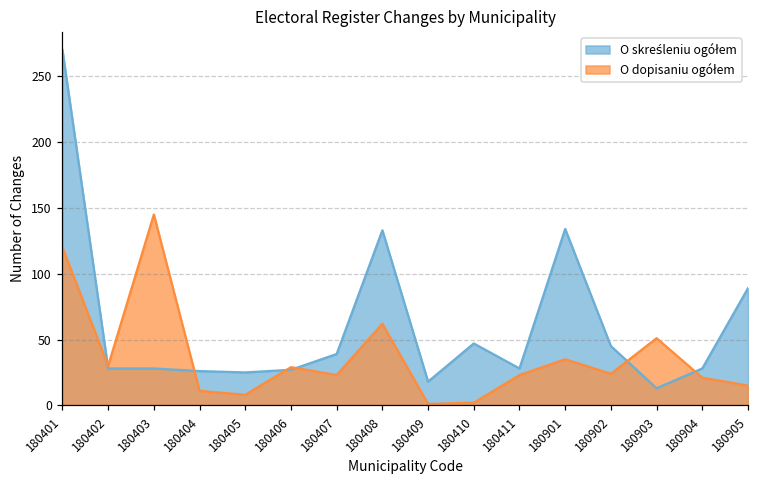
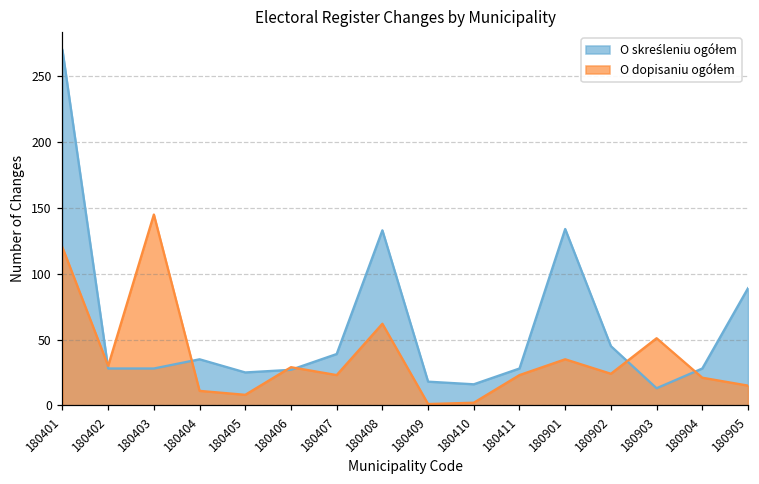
O skreśleniu ogółem, 180404: 26 -> 35
O skreśleniu ogółem, 180410: 47 -> 16
